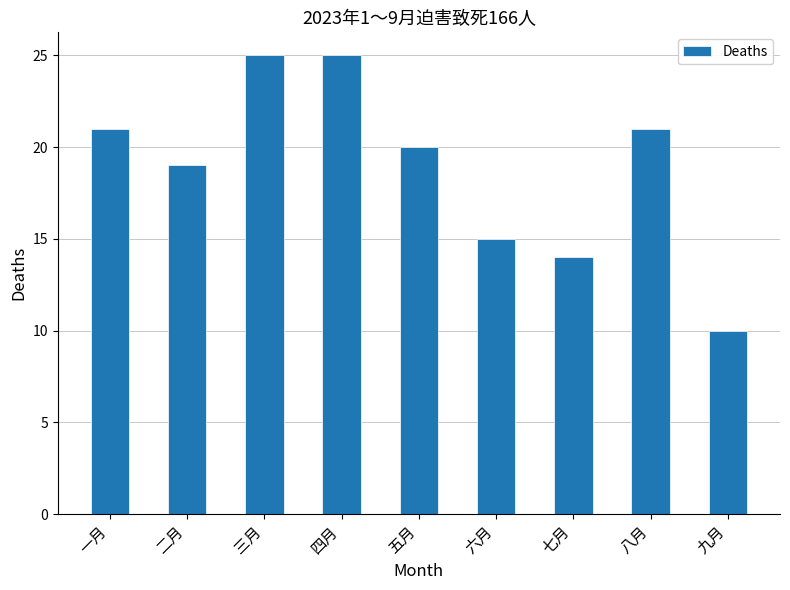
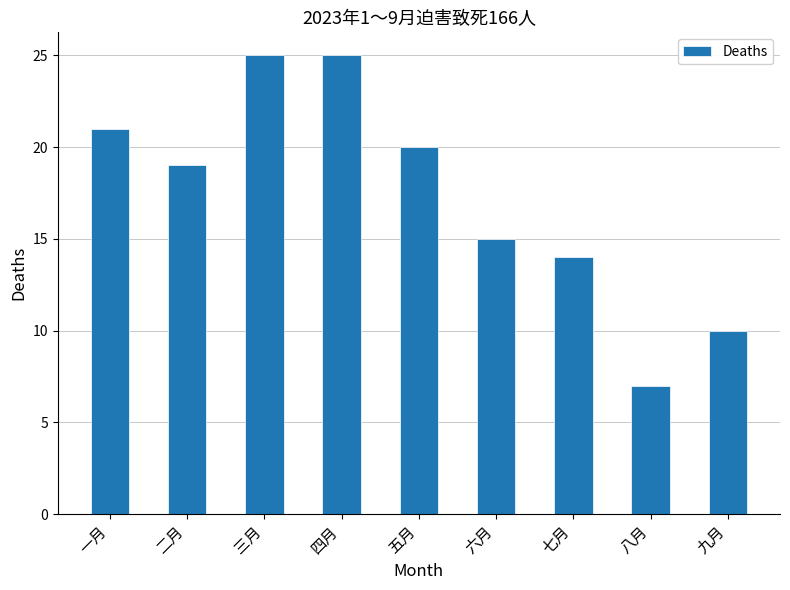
八月: 21 -> 7
